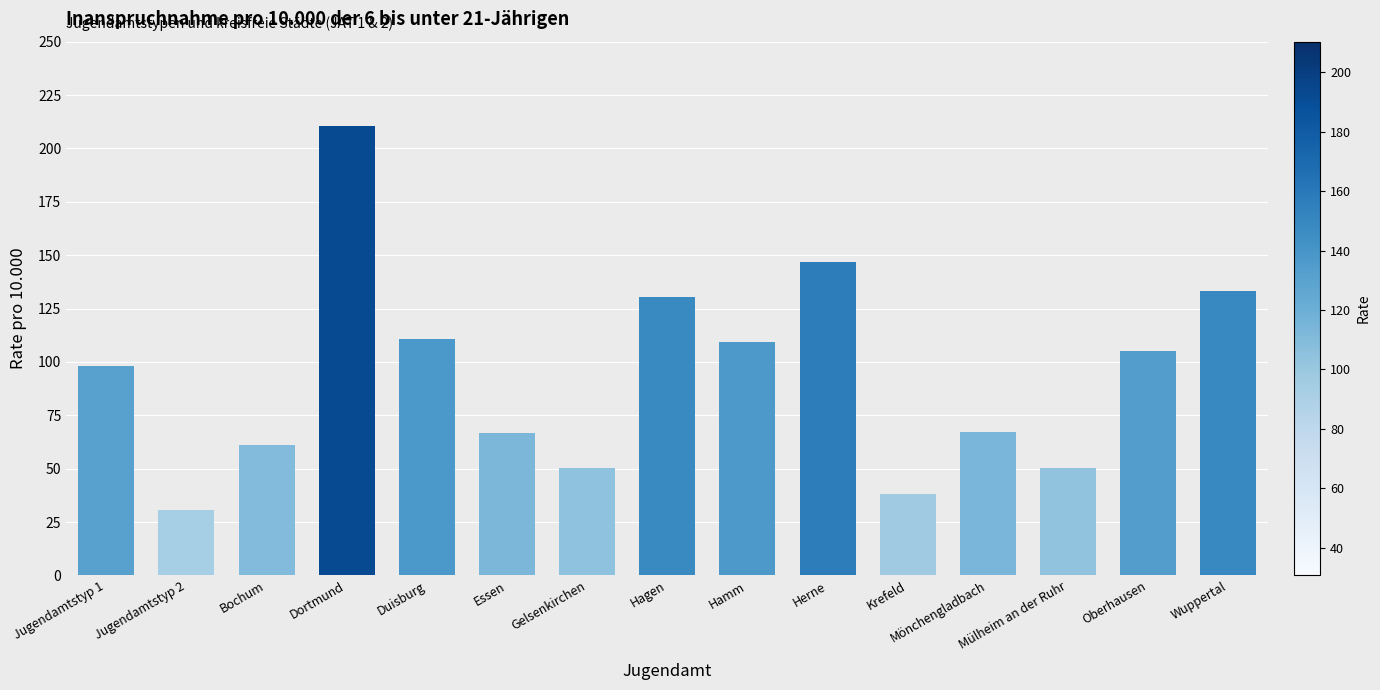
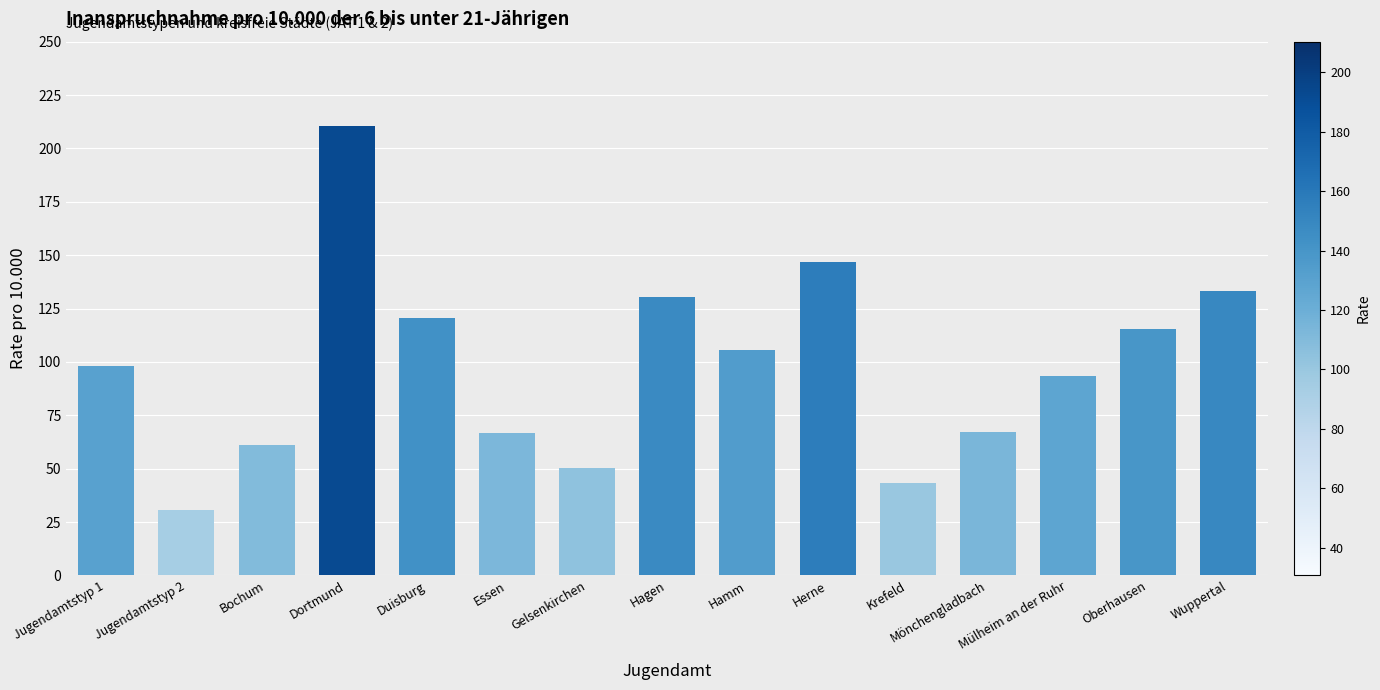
Duisburg: 111 -> 121
Hamm: 110 -> 106
Krefeld: 38 -> 43
Mülheim an der Ruhr: 50 -> 94
Oberhausen: 105 -> 115
